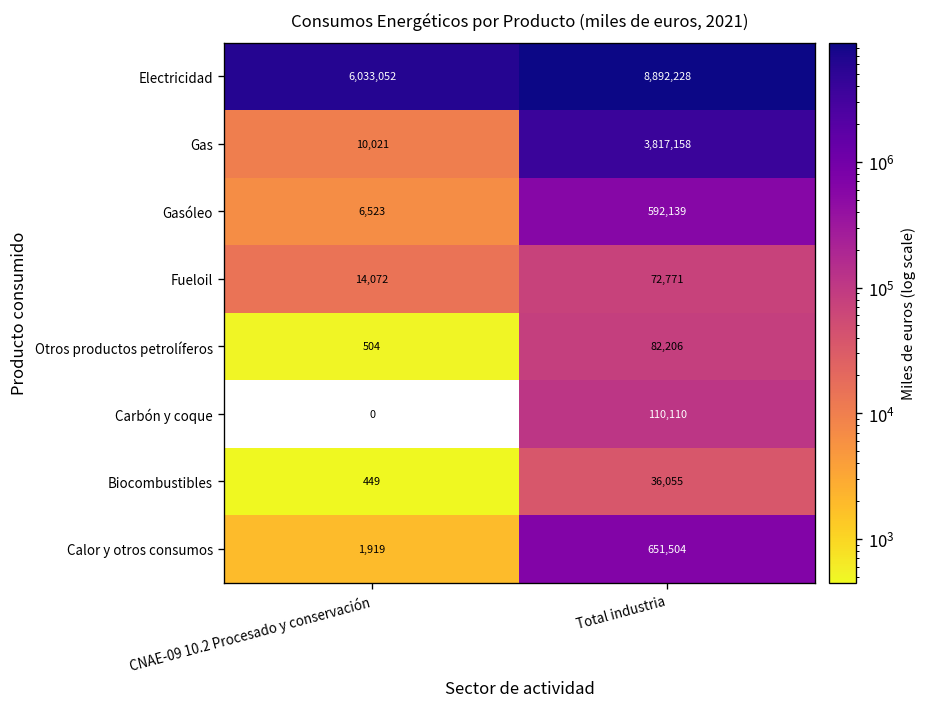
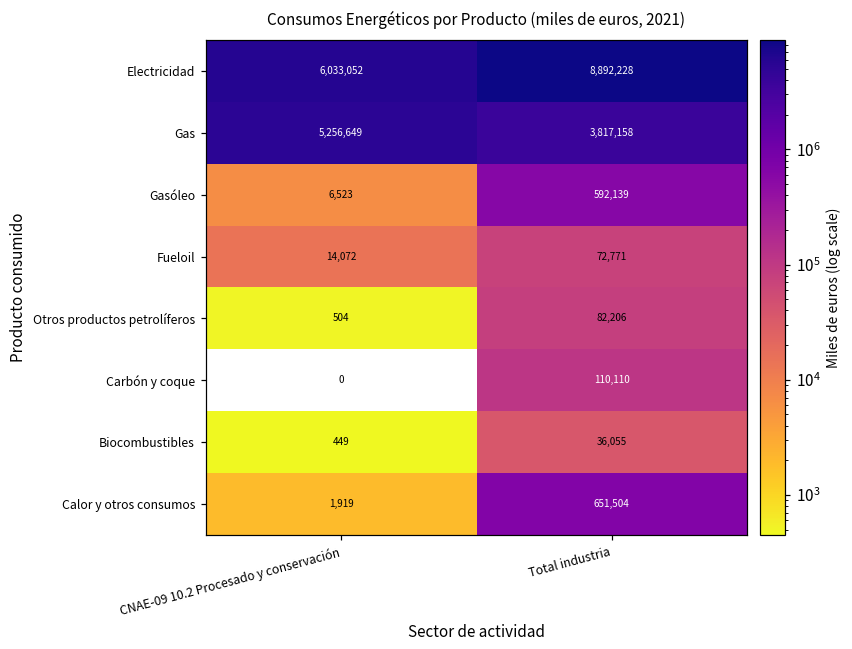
Gas, CNAE-09 10.2 Procesado y conservación: 10,021 -> 5,256,649
